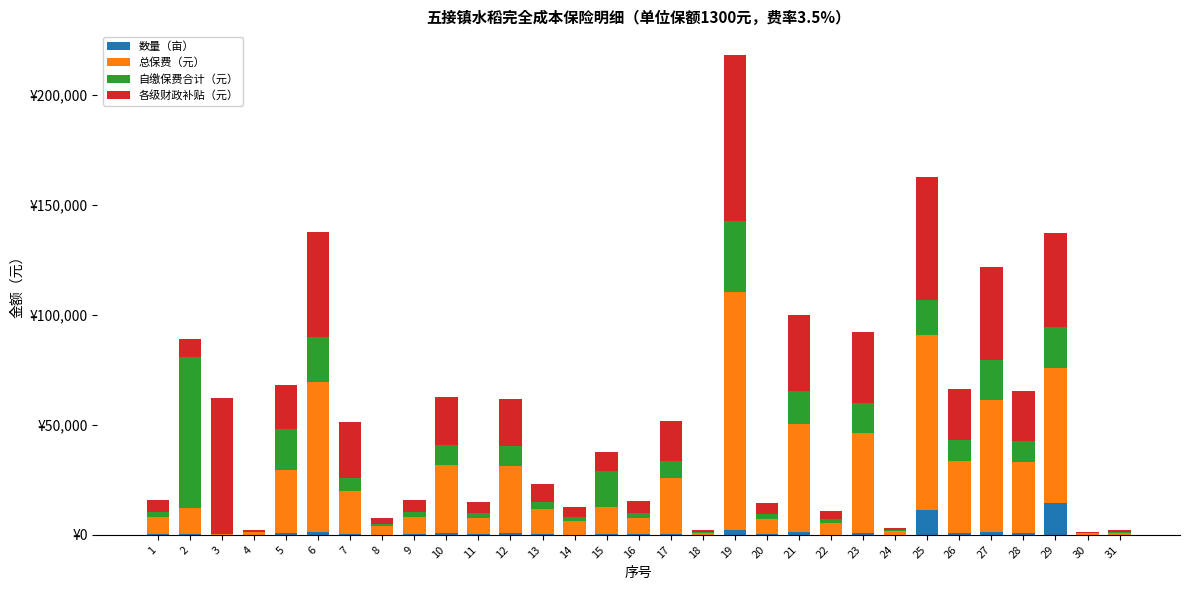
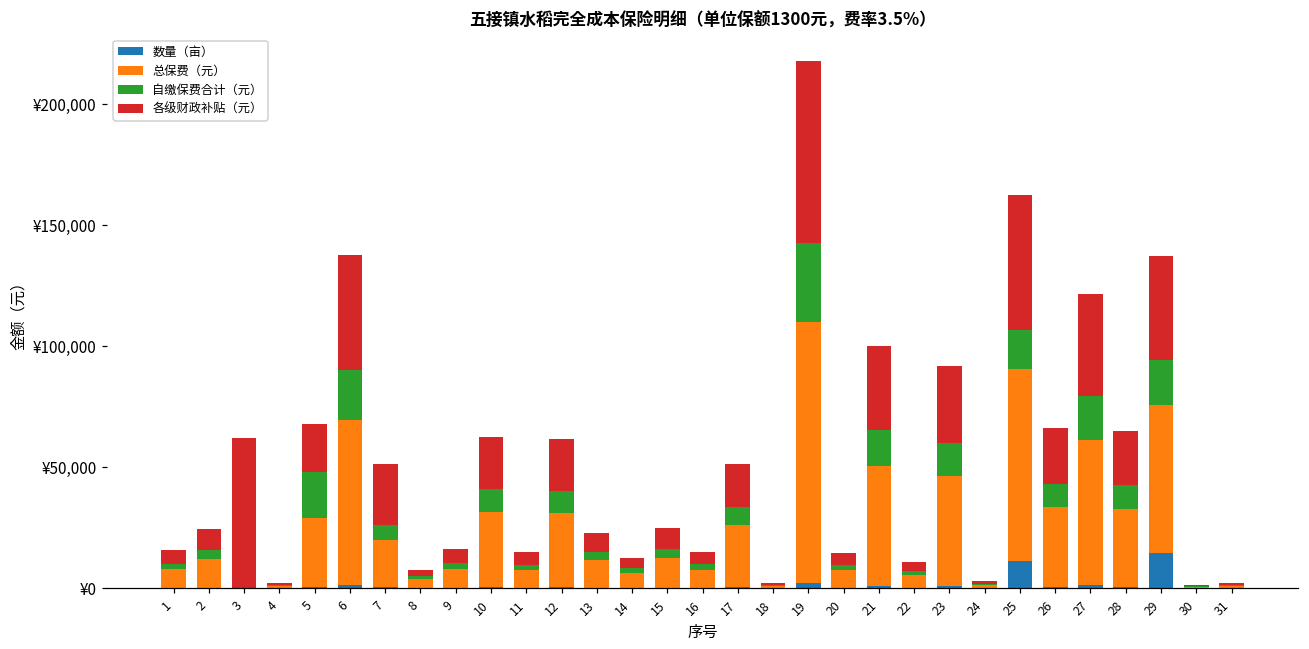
自缴保费合计（元）, 2: ¥68,000 -> ¥4,000
自缴保费合计（元）, 15: ¥17,000 -> ¥4,000
